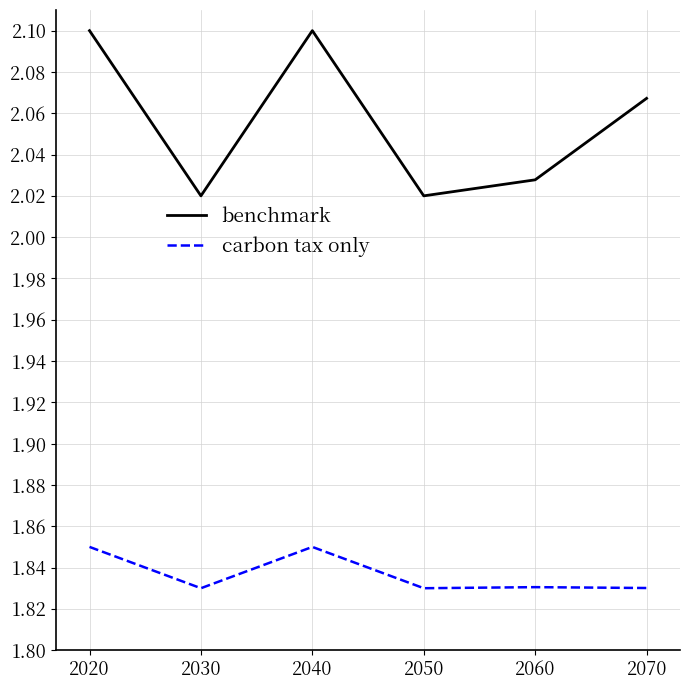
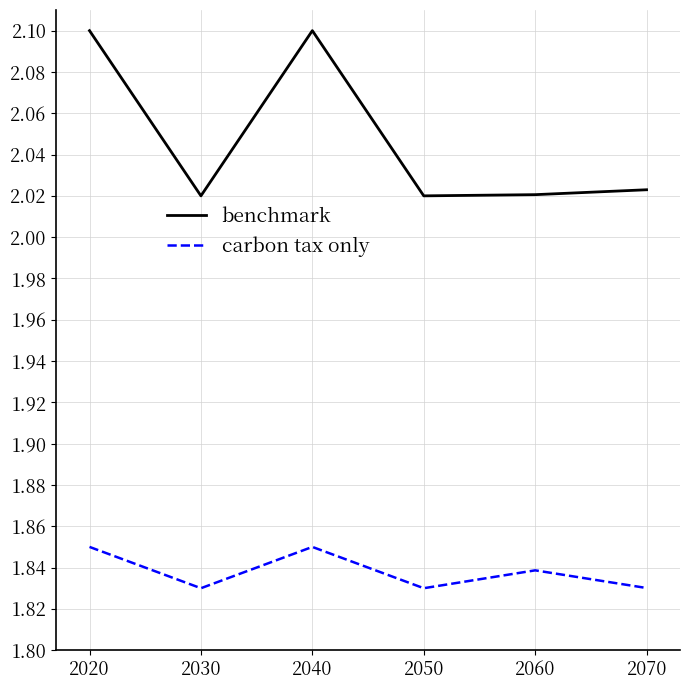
benchmark, 2060: 2.028 -> 2.021
carbon tax only, 2060: 1.831 -> 1.839
benchmark, 2070: 2.067 -> 2.023
